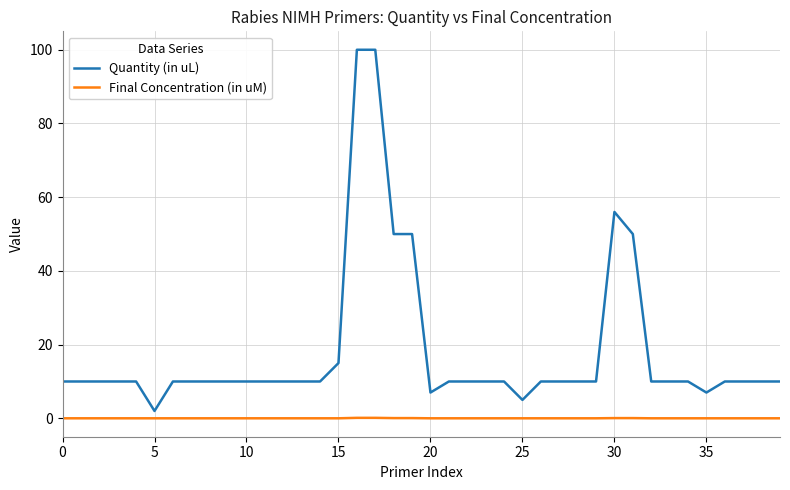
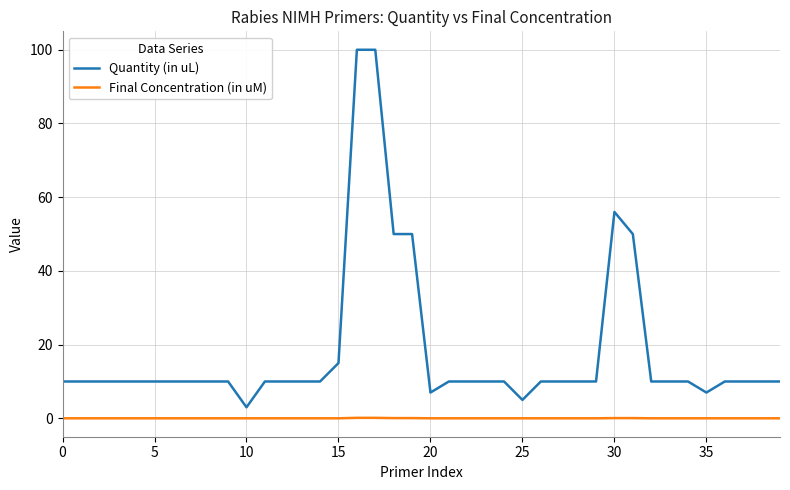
Quantity (in uL), 5: 2 -> 10
Quantity (in uL), 10: 10 -> 3
